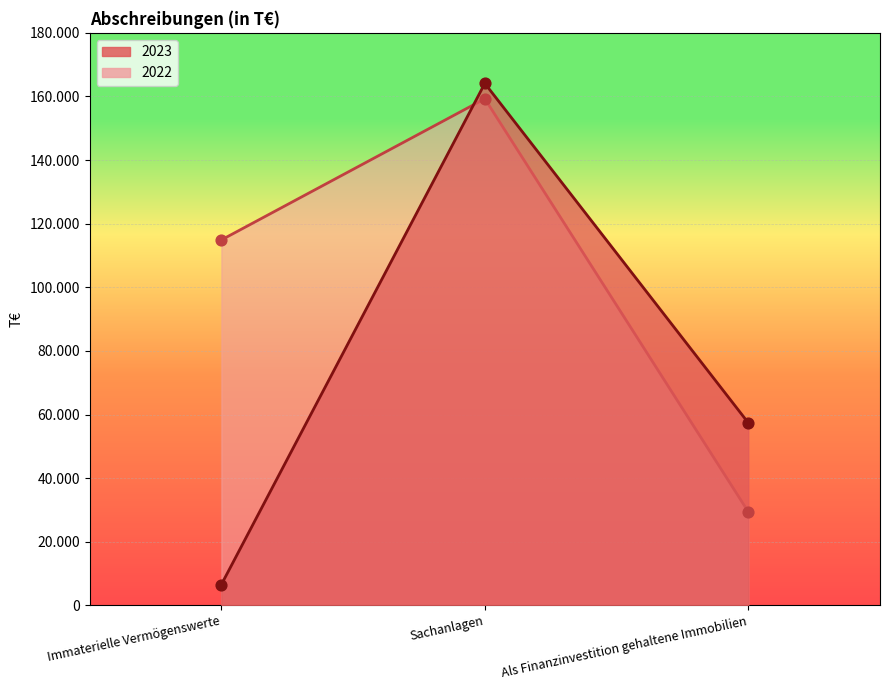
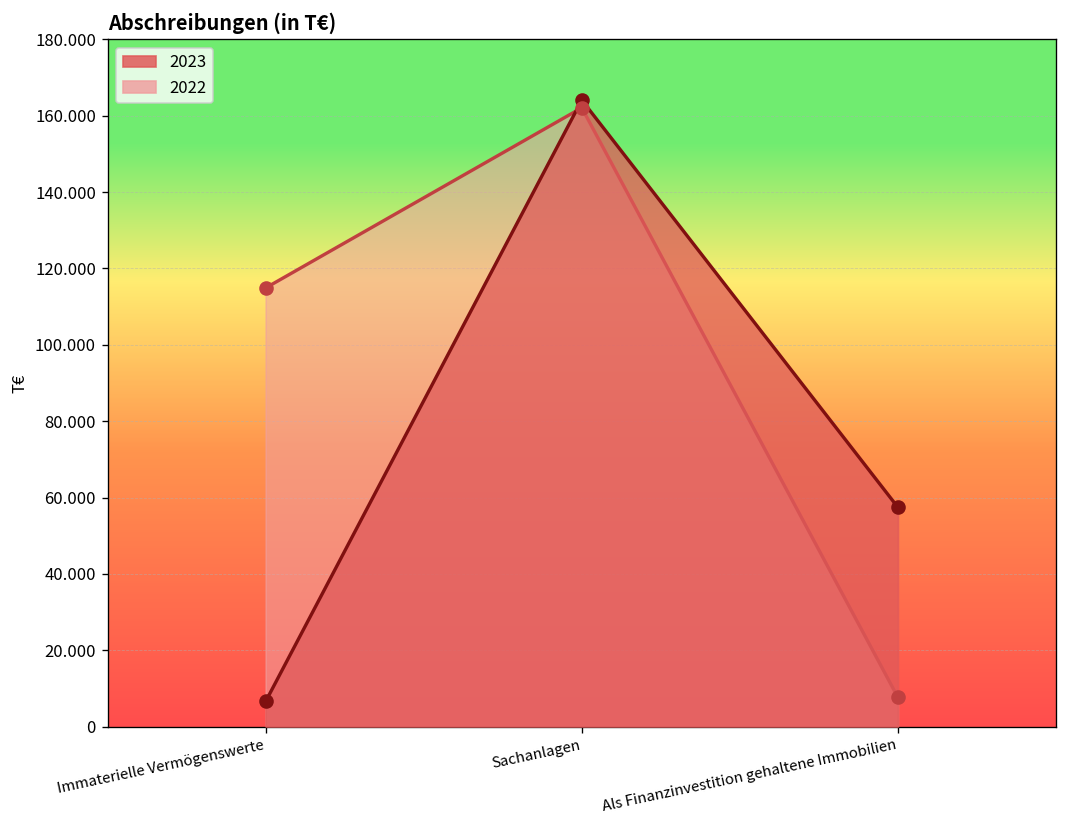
2022, Sachanlagen: 159 -> 162
2022, Als Finanzinvestition gehaltene Immobilien: 29 -> 8
